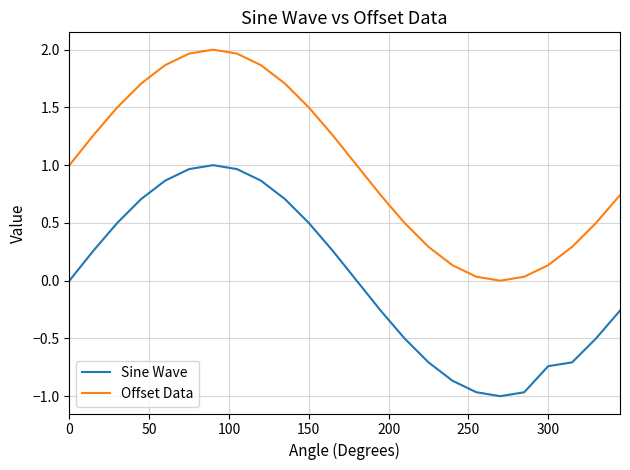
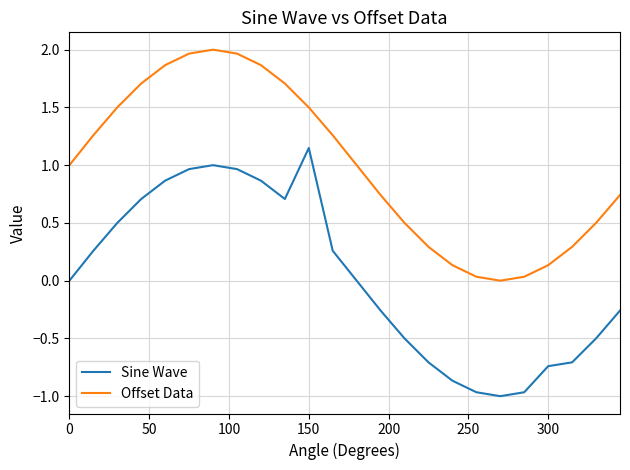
Sine Wave, 150: 0.50 -> 1.15
